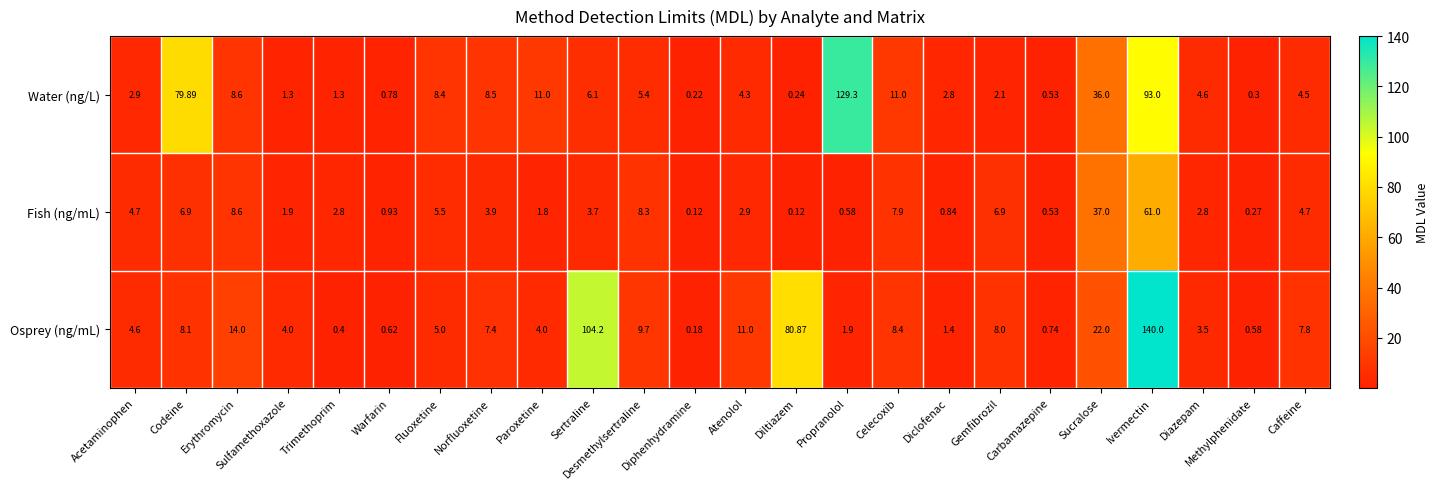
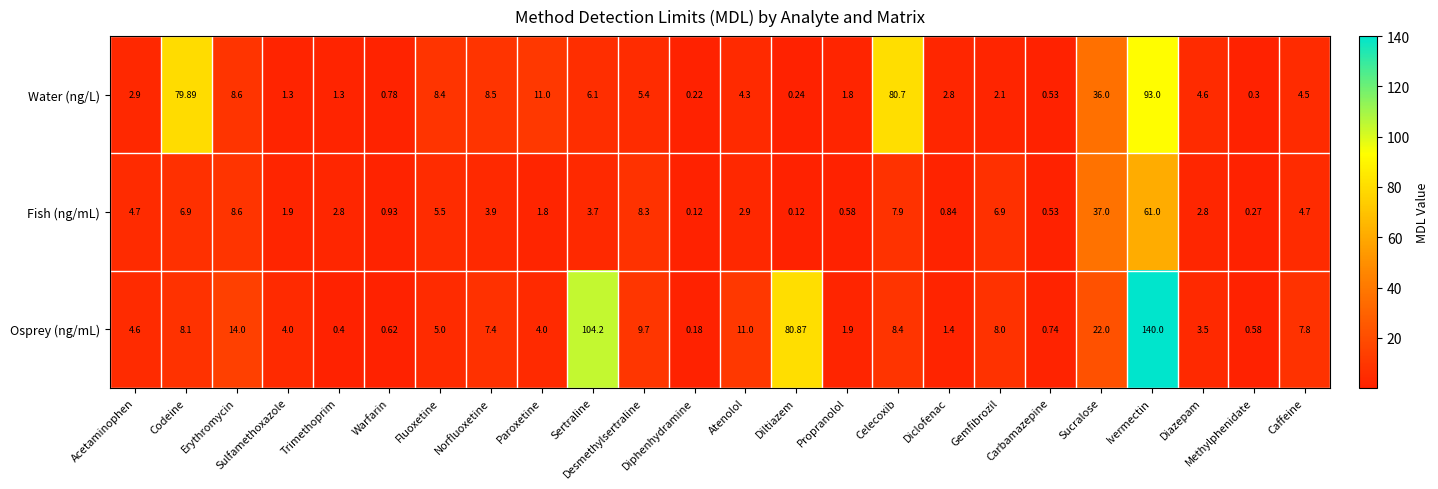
Water (ng/L), Propranolol: 129.3 -> 1.8
Water (ng/L), Celecoxib: 11.0 -> 80.7
